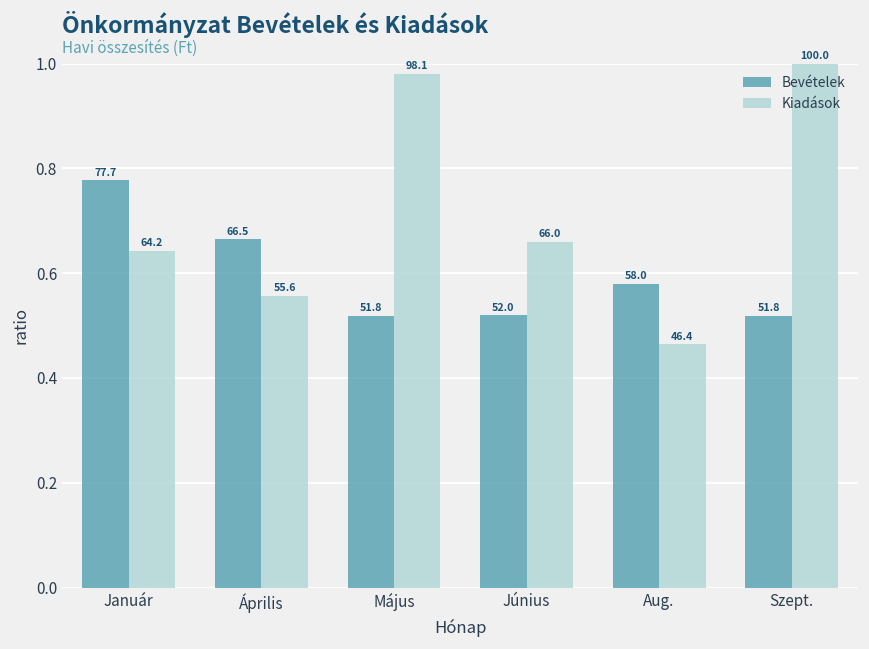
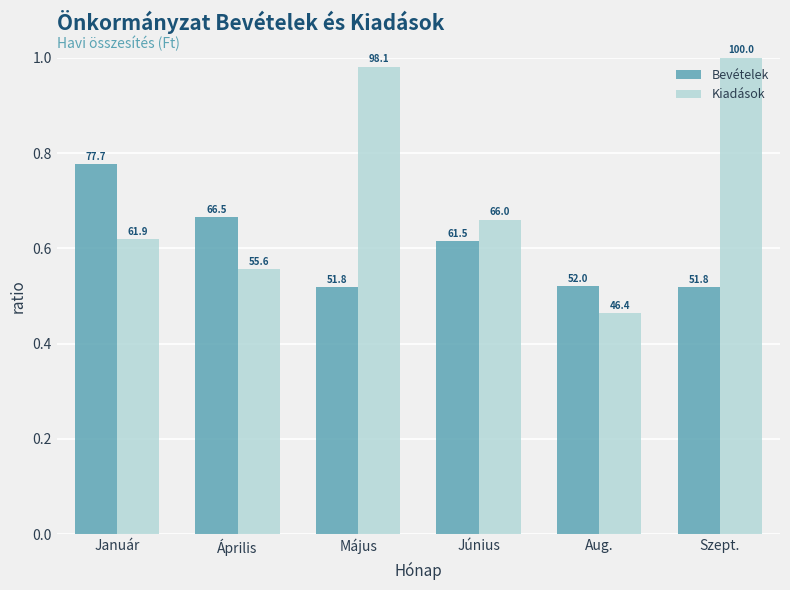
Kiadások, Január: 64.2 -> 61.9
Bevételek, Június: 52.0 -> 61.5
Bevételek, Aug.: 58.0 -> 52.0
